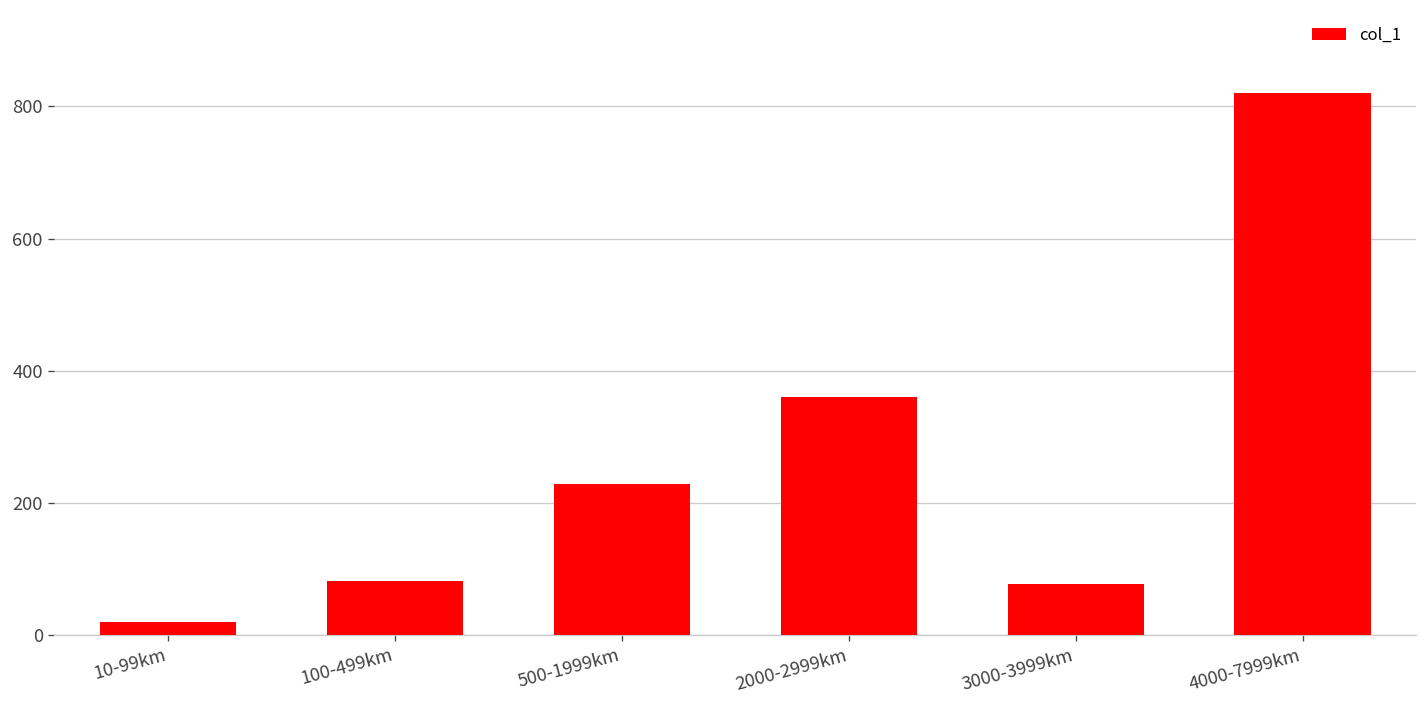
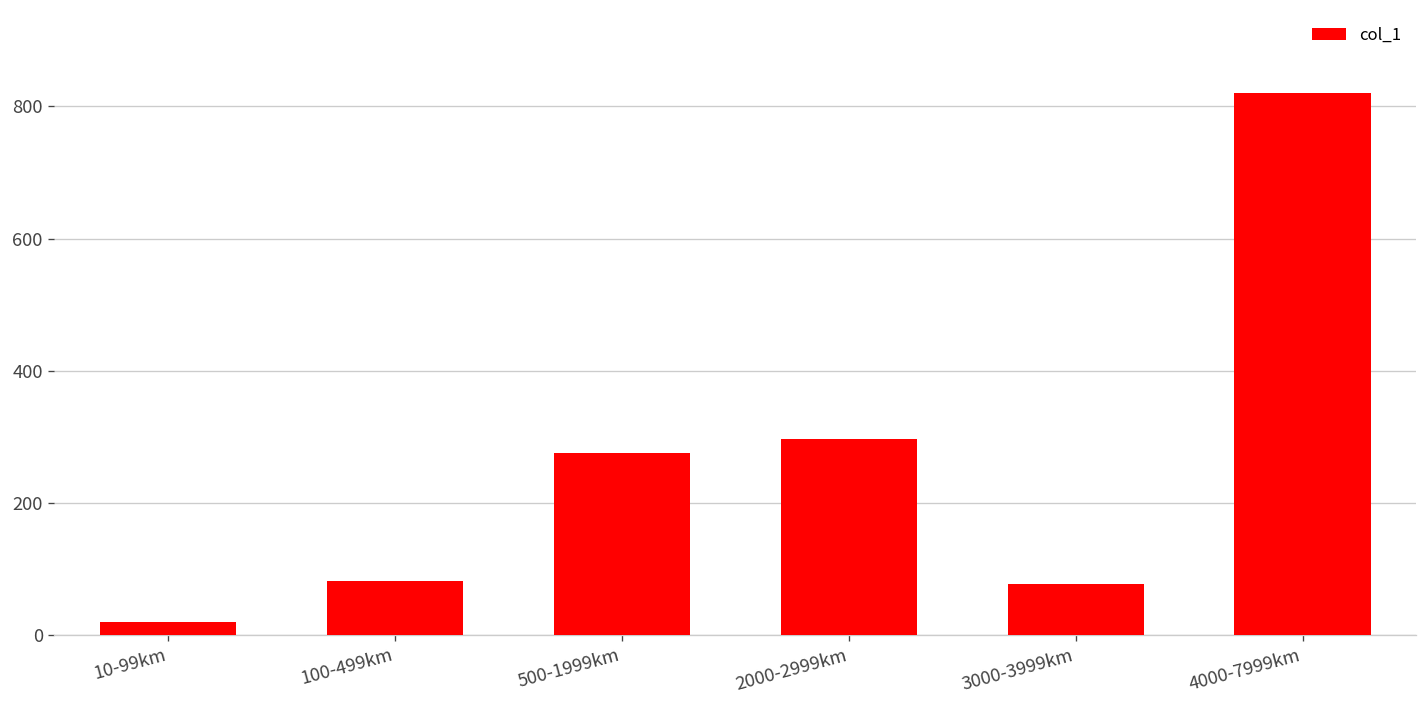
500-1999km: 230 -> 280
2000-2999km: 360 -> 300
